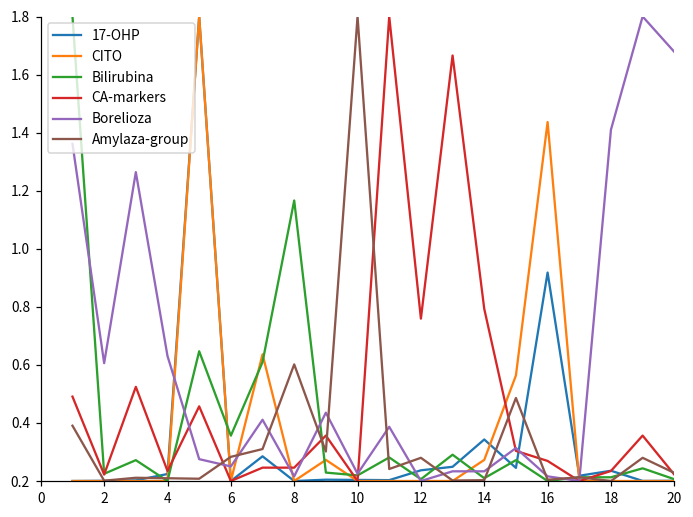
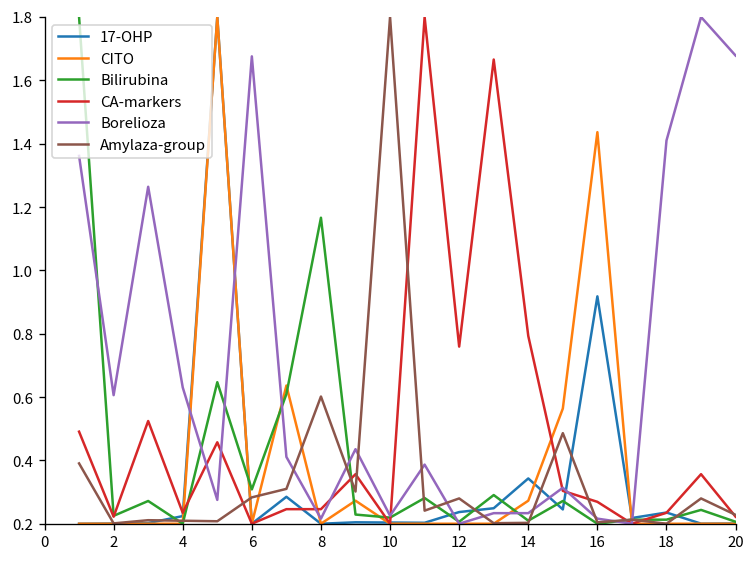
Bilirubina, 6: 0.36 -> 0.31
Borelioza, 6: 0.25 -> 1.68
